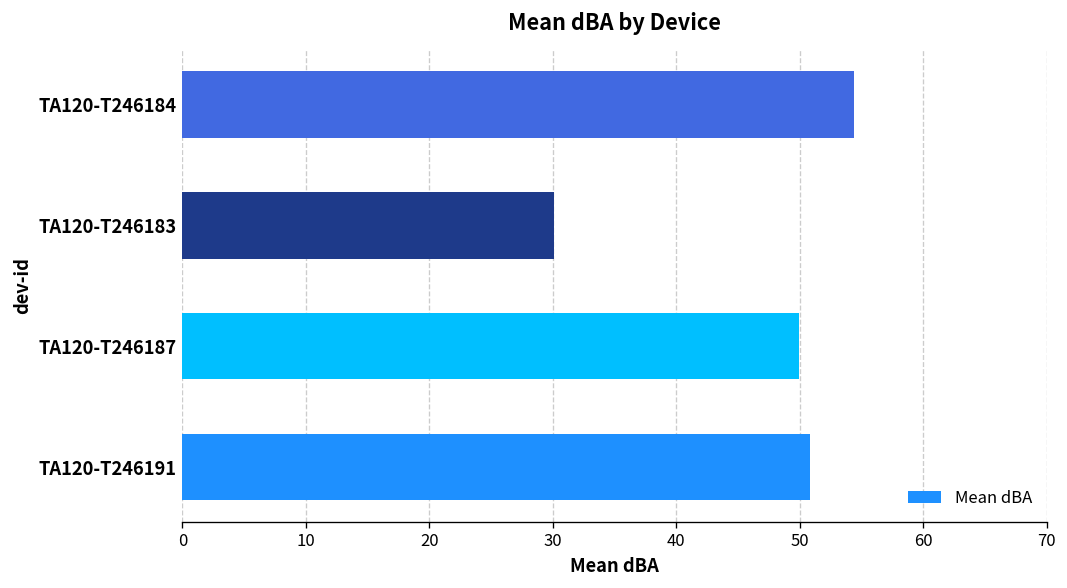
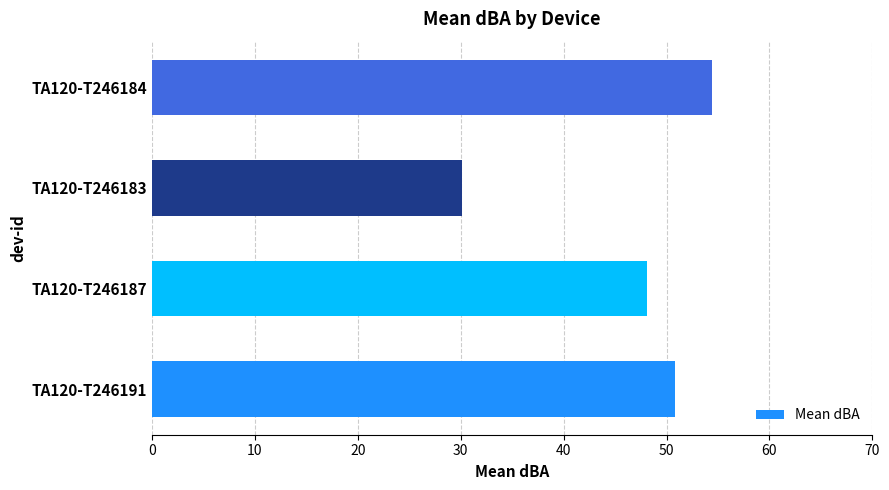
TA120-T246187: 49.9 -> 48.1
